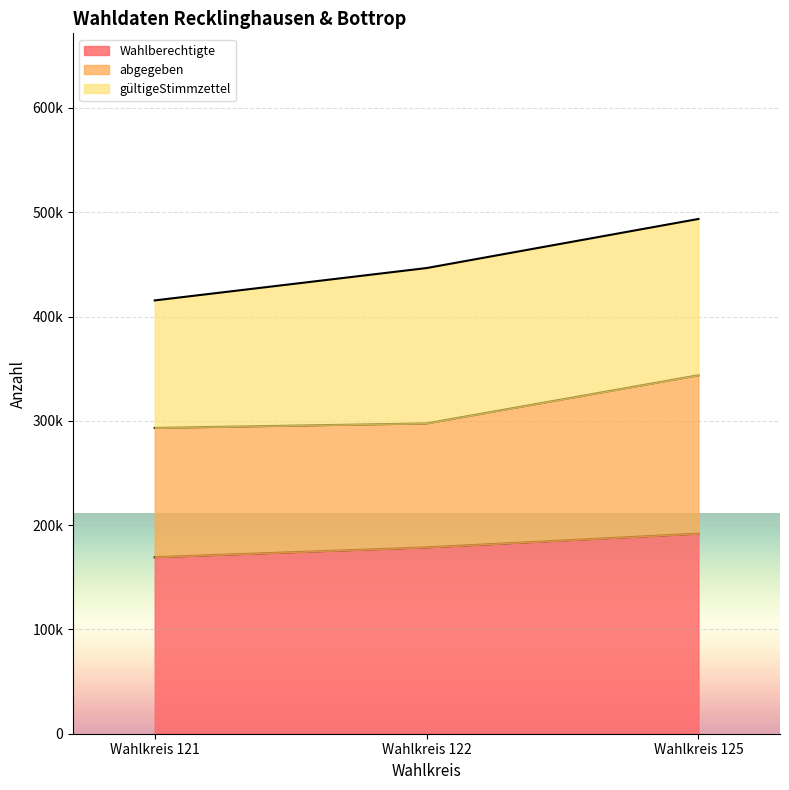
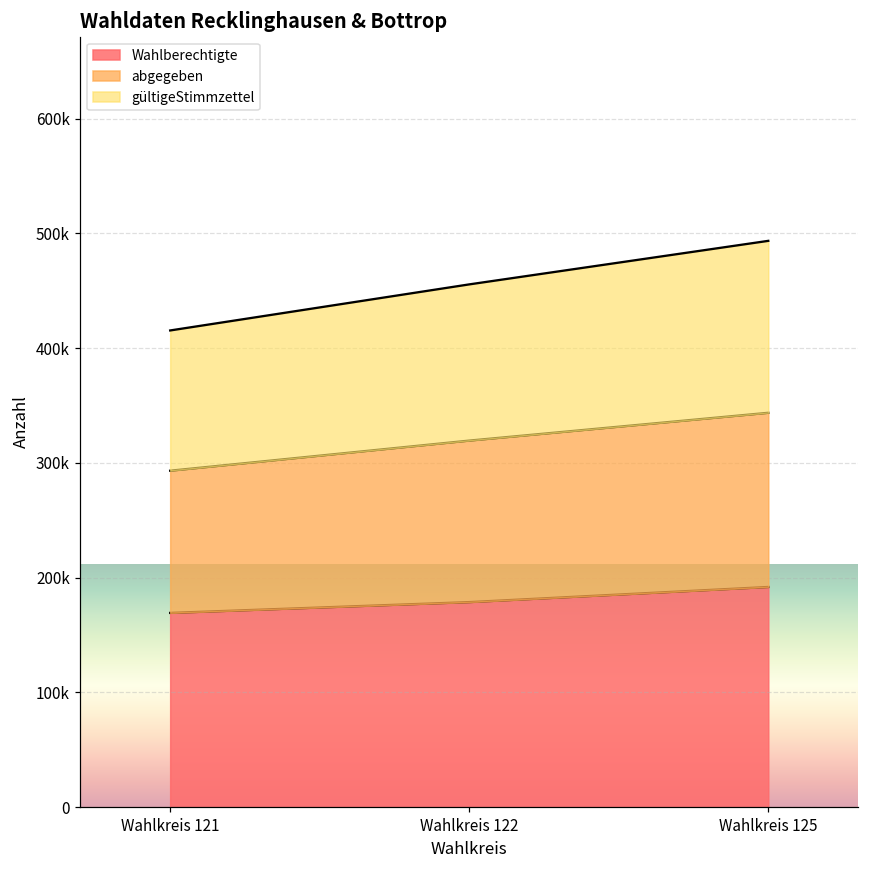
abgegeben, Wahlkreis 122: 119000 -> 141000
gültigeStimmzettel, Wahlkreis 122: 149000 -> 136000
